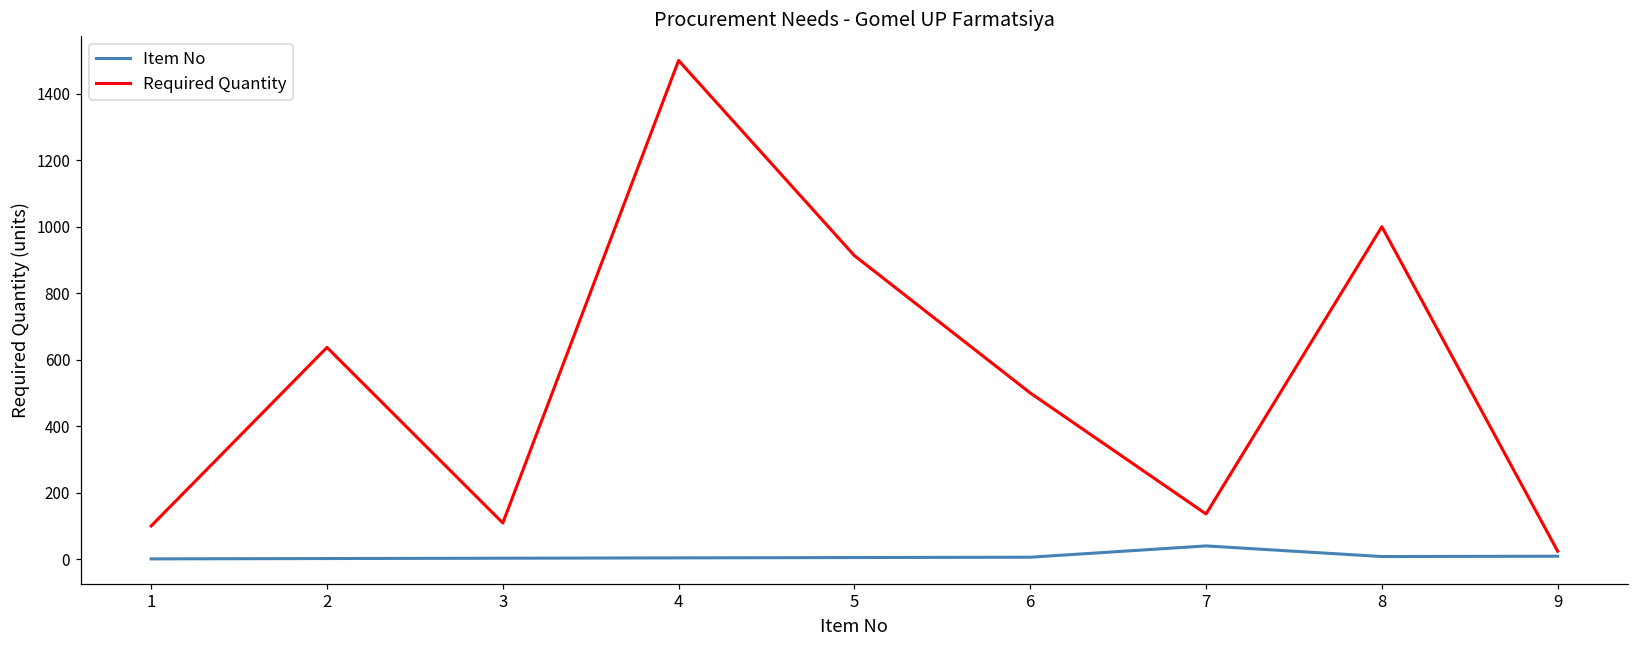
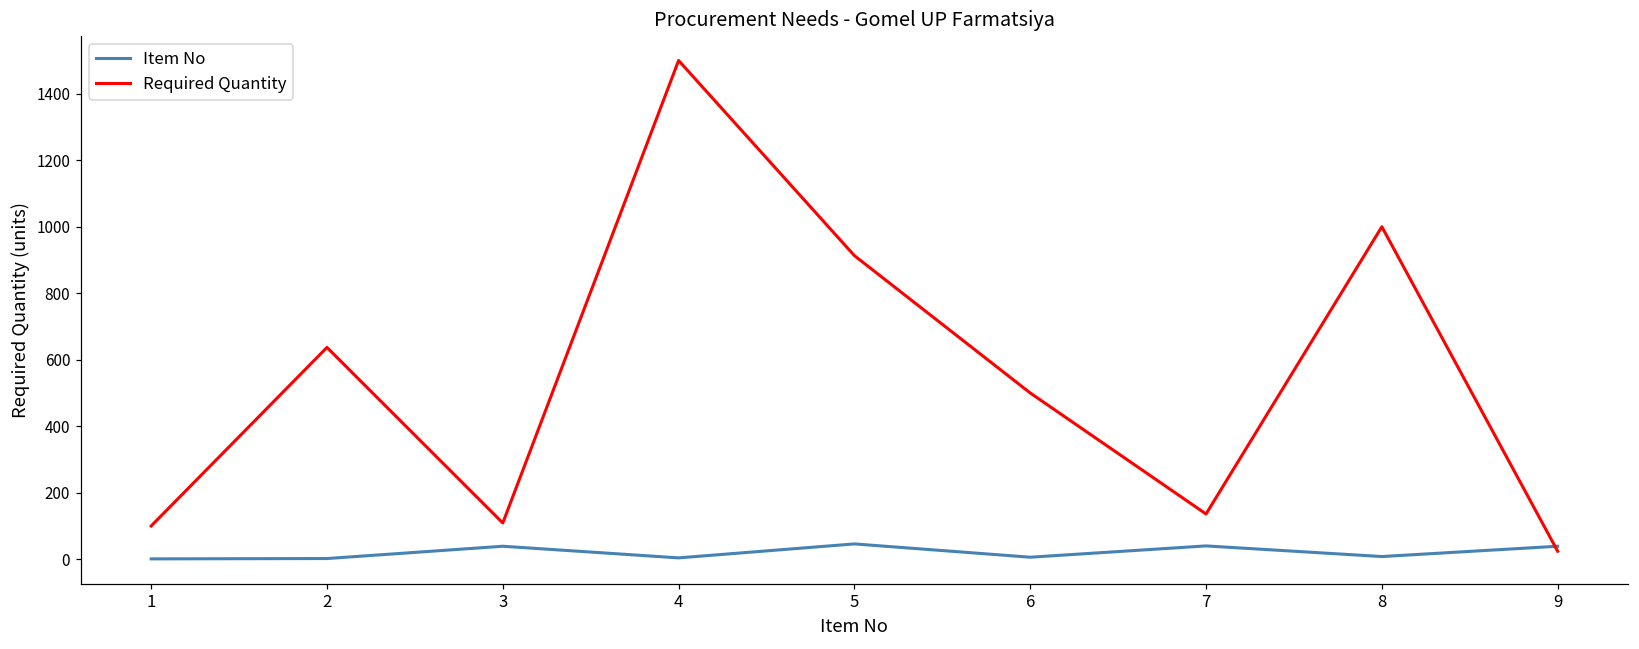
Item No, 3: 0 -> 40
Item No, 5: 10 -> 50
Item No, 9: 10 -> 40
